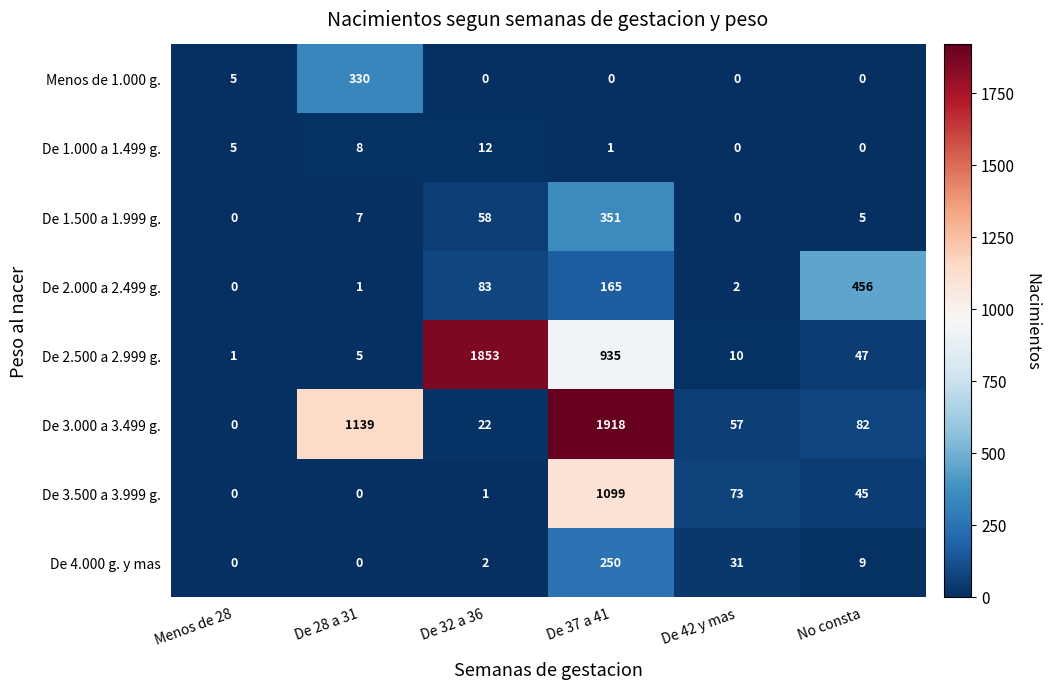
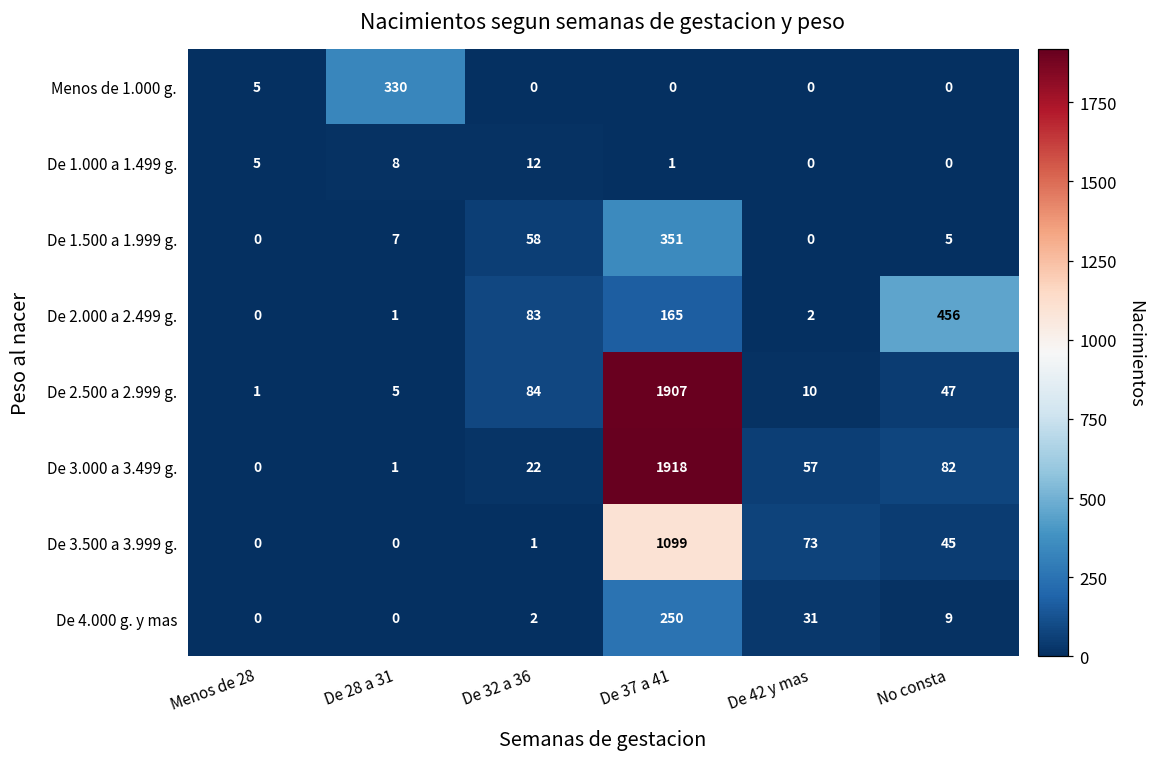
De 2.500 a 2.999 g., De 32 a 36: 1853 -> 84
De 2.500 a 2.999 g., De 37 a 41: 935 -> 1907
De 3.000 a 3.499 g., De 28 a 31: 1139 -> 1
